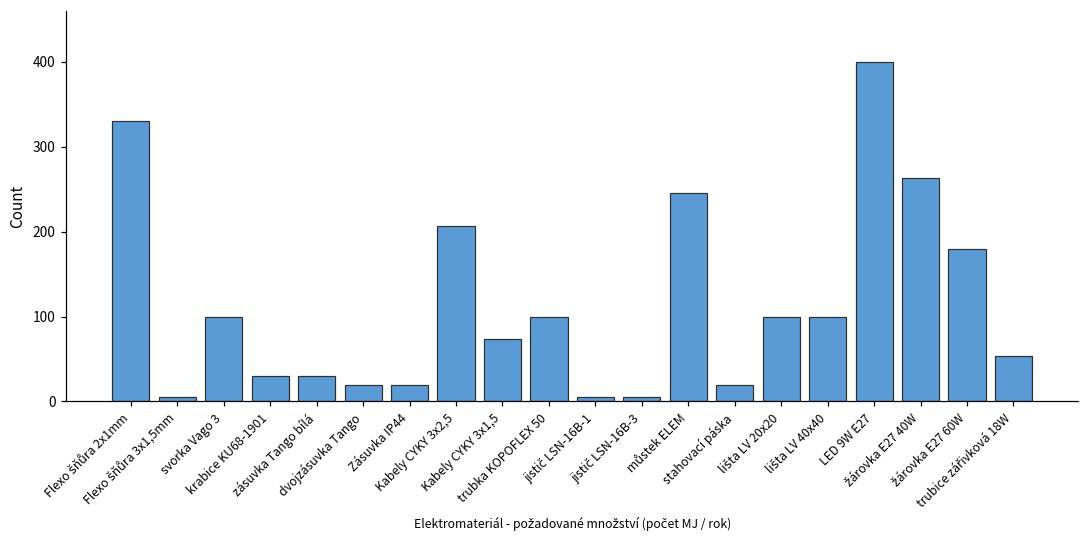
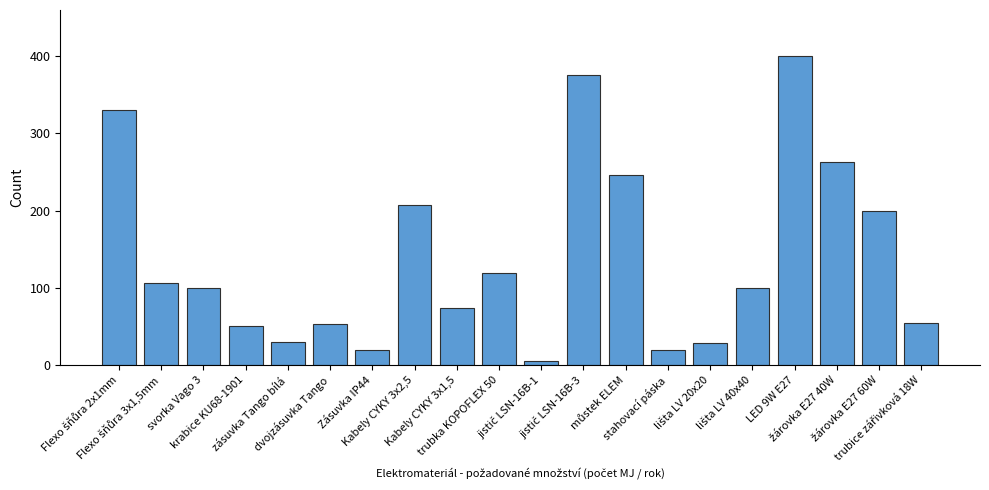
Flexo šňůra 3x1,5mm: 10 -> 110
krabice KU68-1901: 30 -> 50
dvojzásuvka Tango: 20 -> 50
trubka KOPOFLEX 50: 100 -> 120
jistič LSN-16B-3: 10 -> 380
lišta LV 20x20: 100 -> 30
žárovka E27 60W: 180 -> 200
